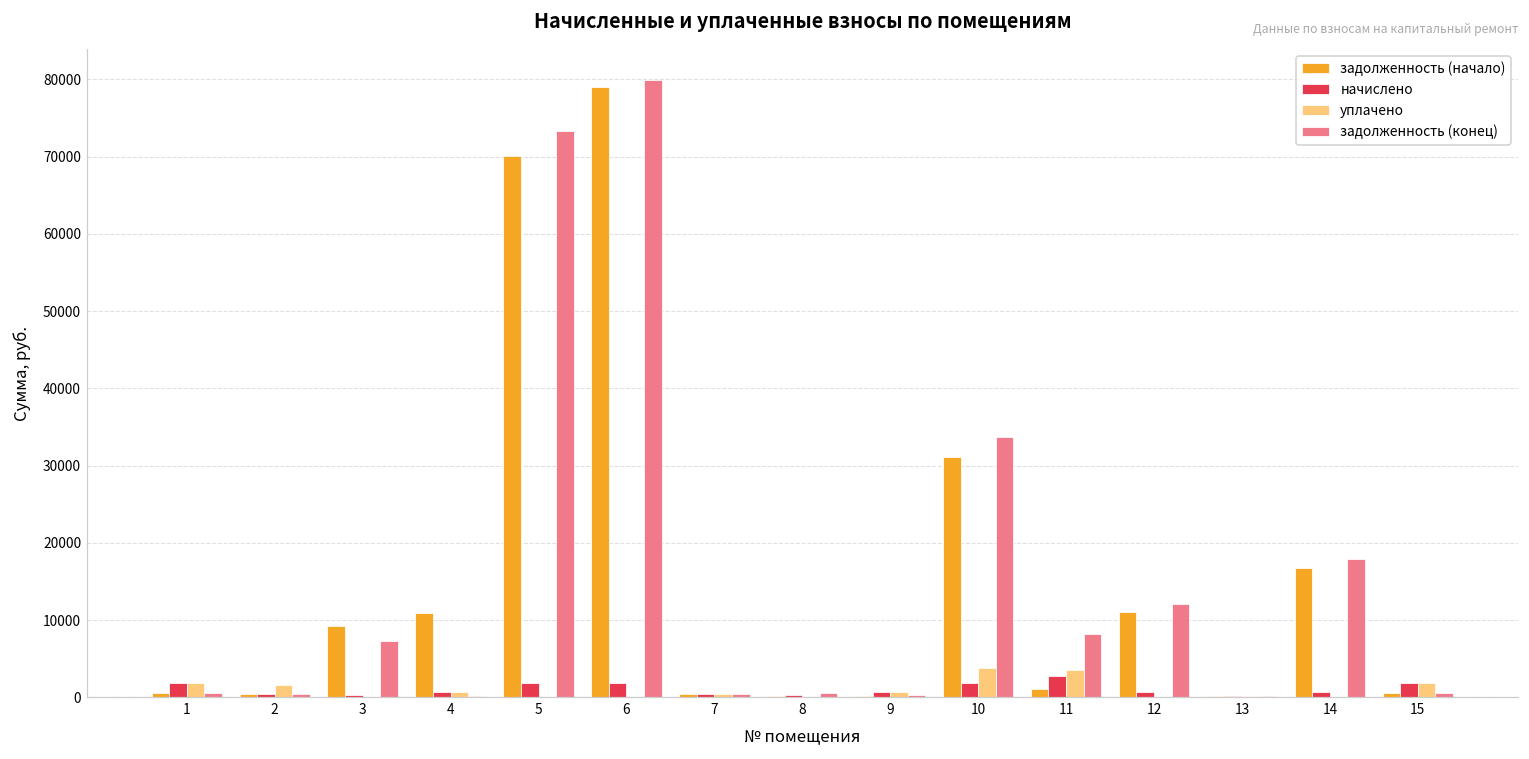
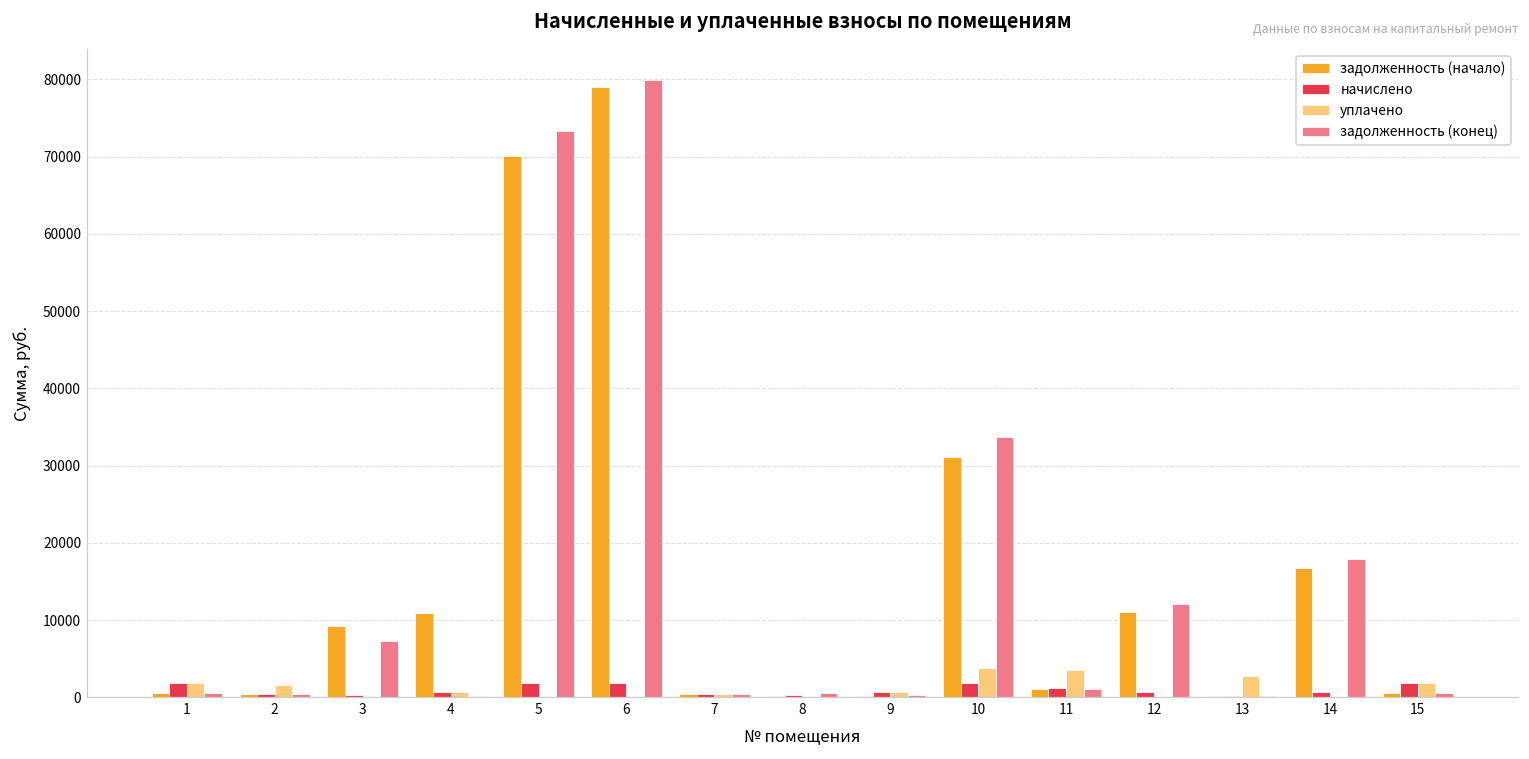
начислено, 11: 3000 -> 1000
задолженность (конец), 11: 8000 -> 1000
уплачено, 13: 0 -> 3000
